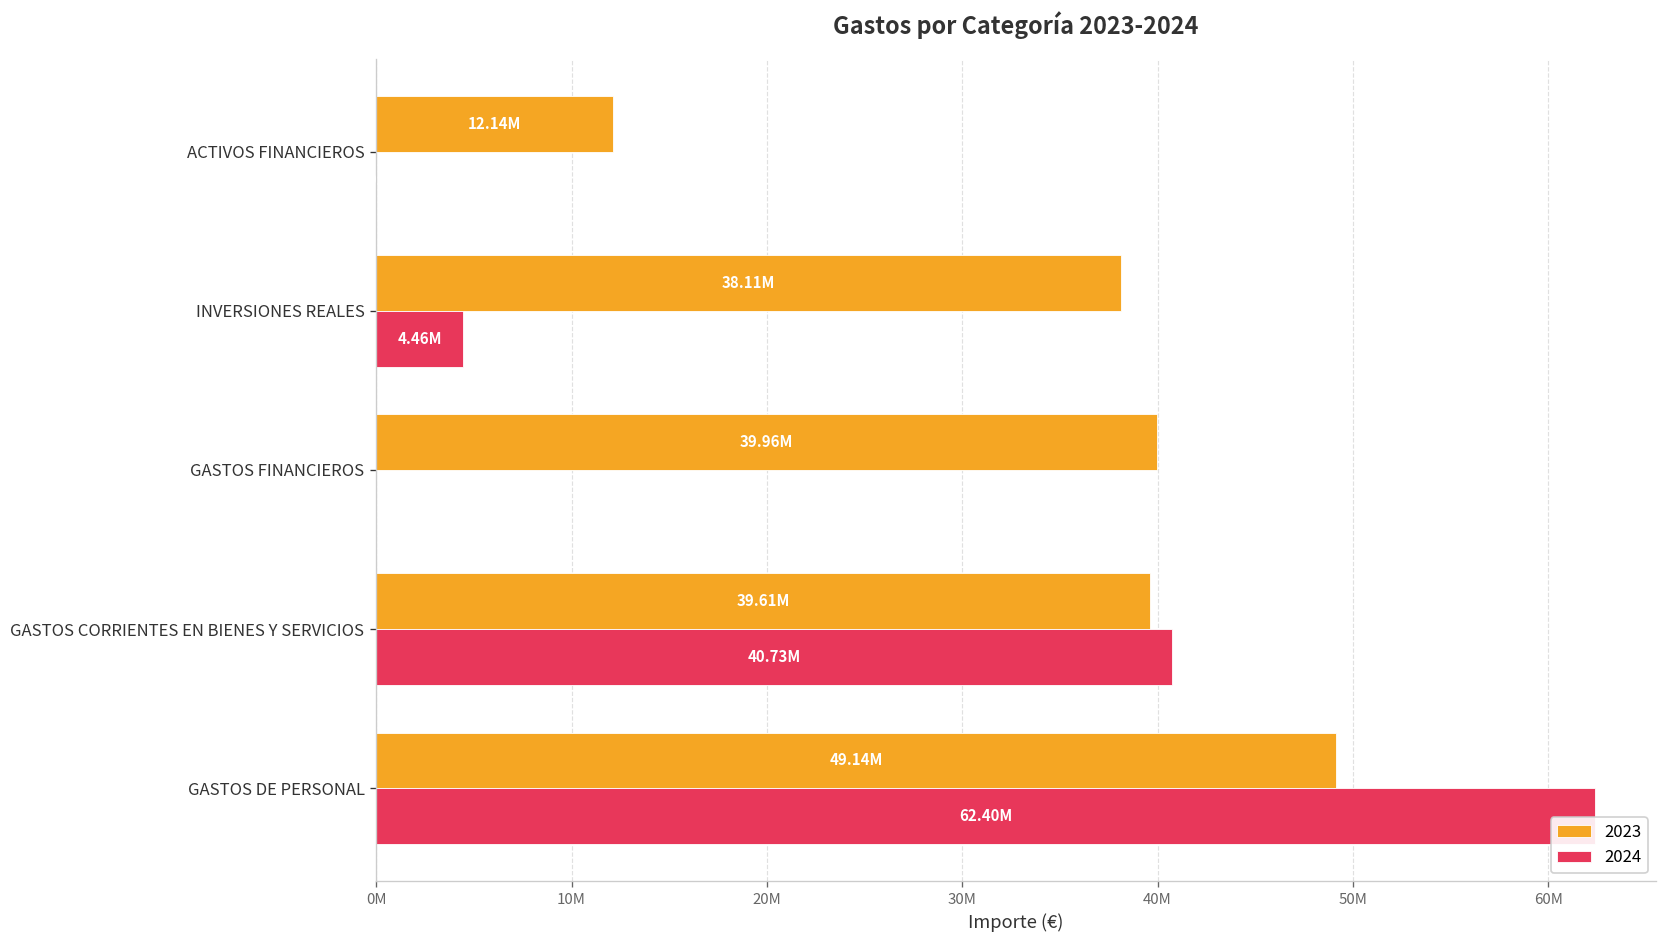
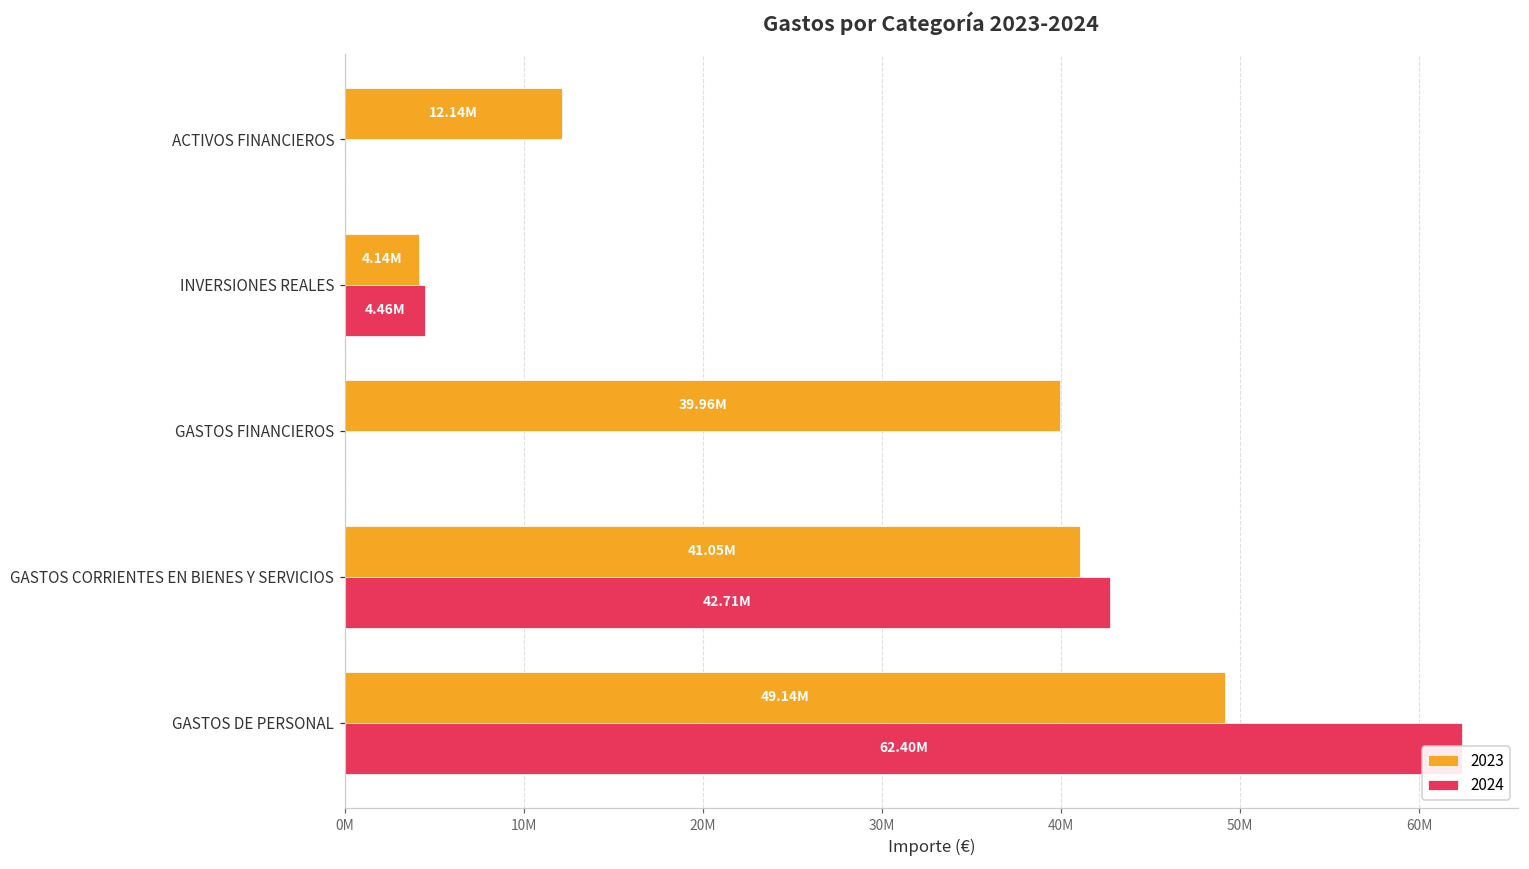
2023, INVERSIONES REALES: 38.11M -> 4.14M
2023, GASTOS CORRIENTES EN BIENES Y SERVICIOS: 39.61M -> 41.05M
2024, GASTOS CORRIENTES EN BIENES Y SERVICIOS: 40.73M -> 42.71M
